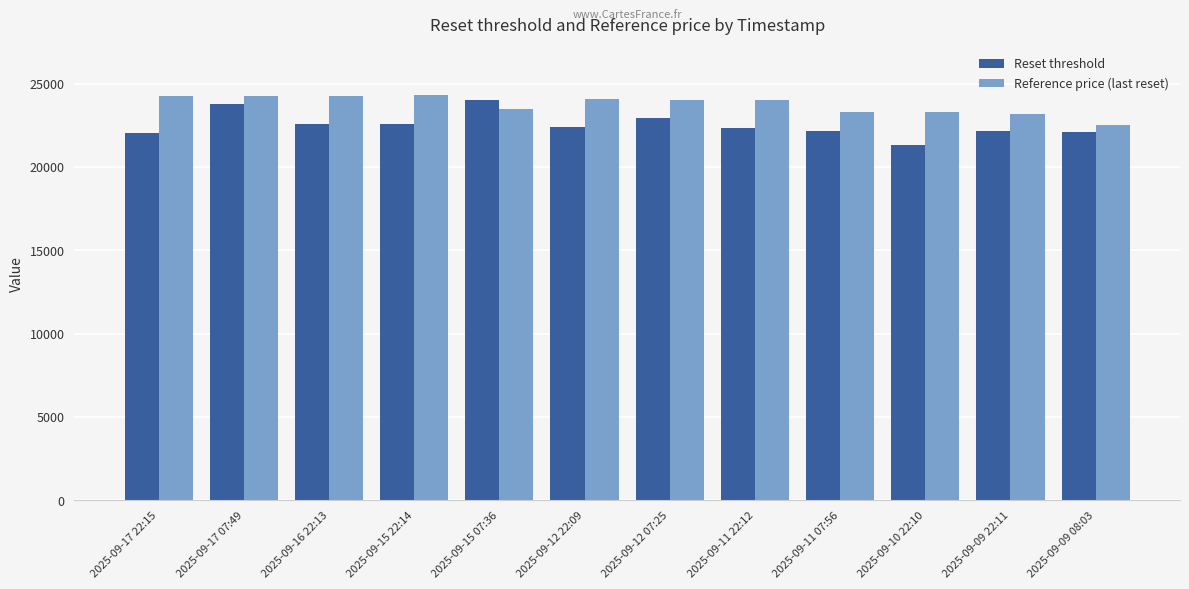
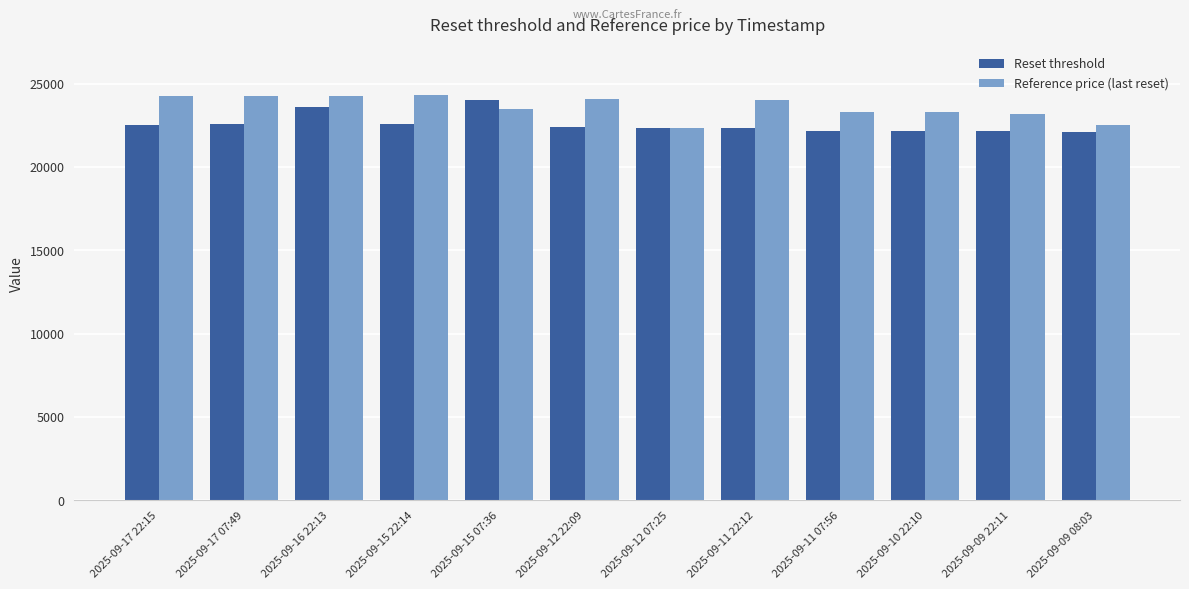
Reset threshold, 2025-09-17 22:15: 22000 -> 22500
Reset threshold, 2025-09-17 07:49: 23800 -> 22600
Reset threshold, 2025-09-16 22:13: 22600 -> 23600
Reset threshold, 2025-09-12 07:25: 22900 -> 22300
Reference price (last reset), 2025-09-12 07:25: 24000 -> 22300
Reset threshold, 2025-09-10 22:10: 21300 -> 22200
